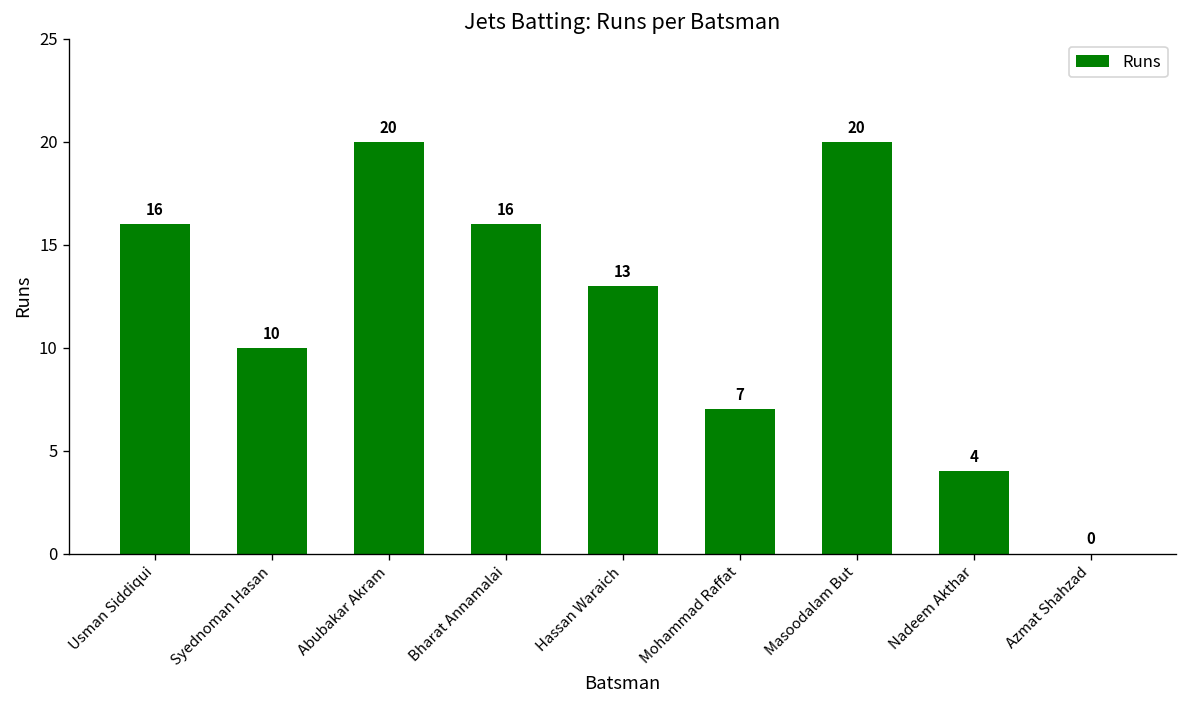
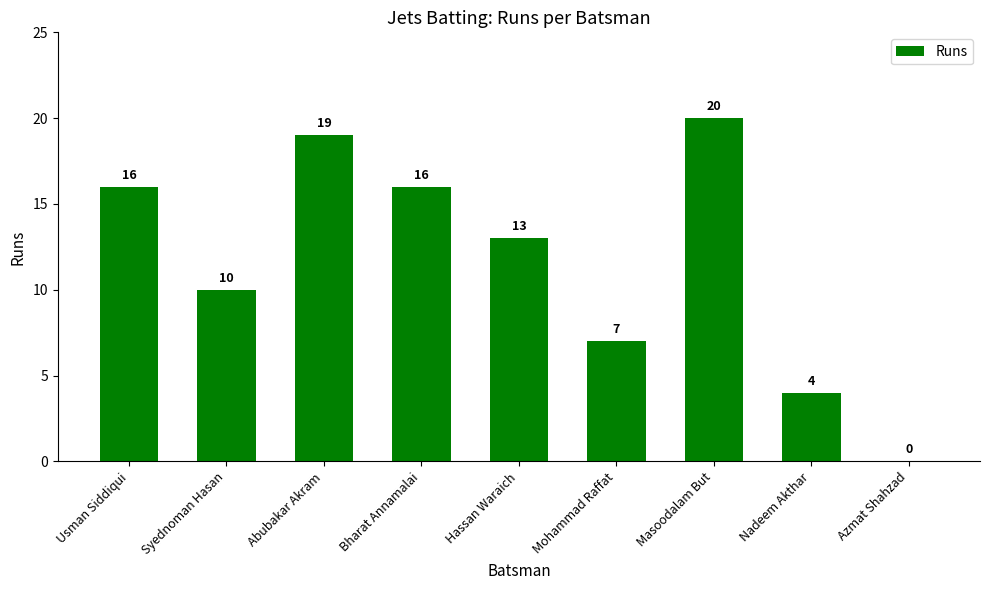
Abubakar Akram: 20 -> 19
